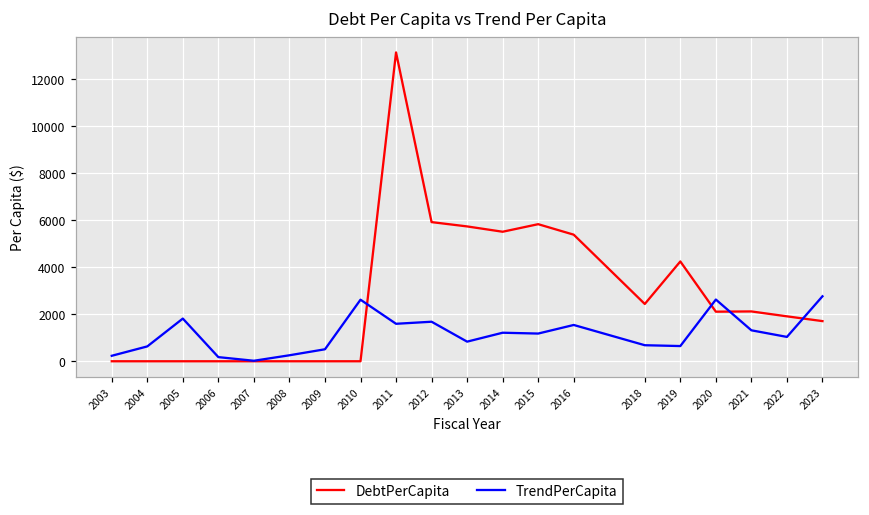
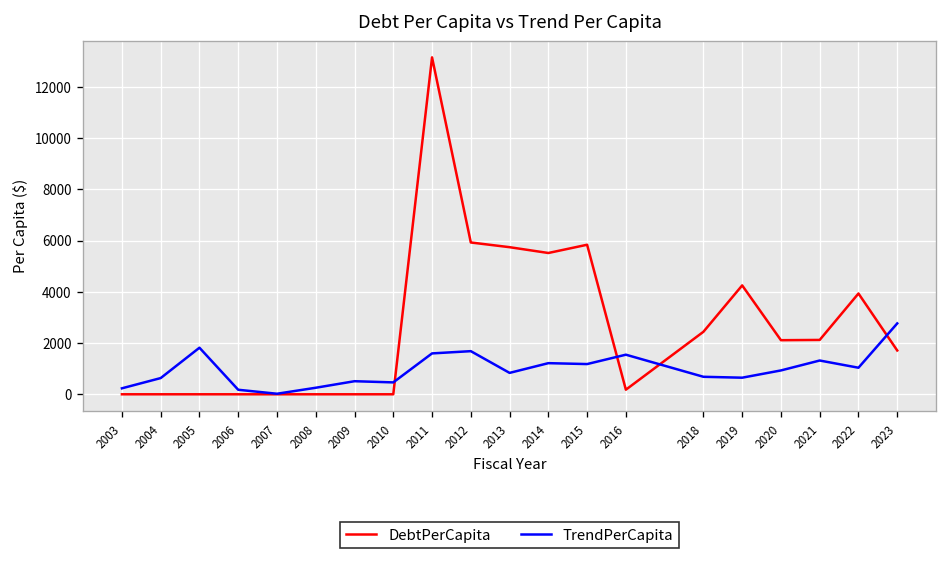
TrendPerCapita, 2010: 2600 -> 500
DebtPerCapita, 2016: 5400 -> 200
TrendPerCapita, 2020: 2600 -> 900
DebtPerCapita, 2022: 1900 -> 3900
